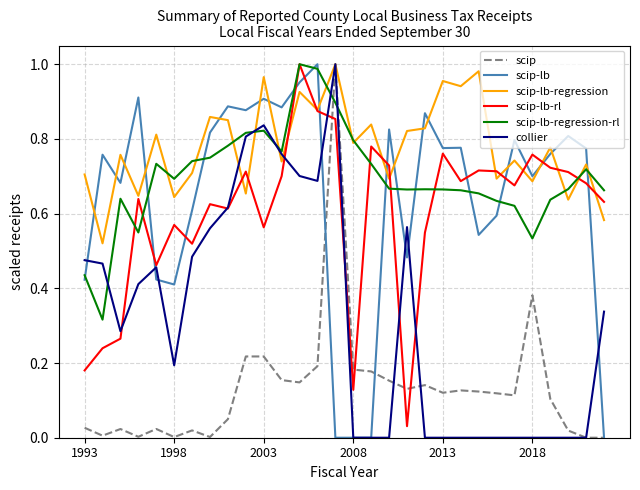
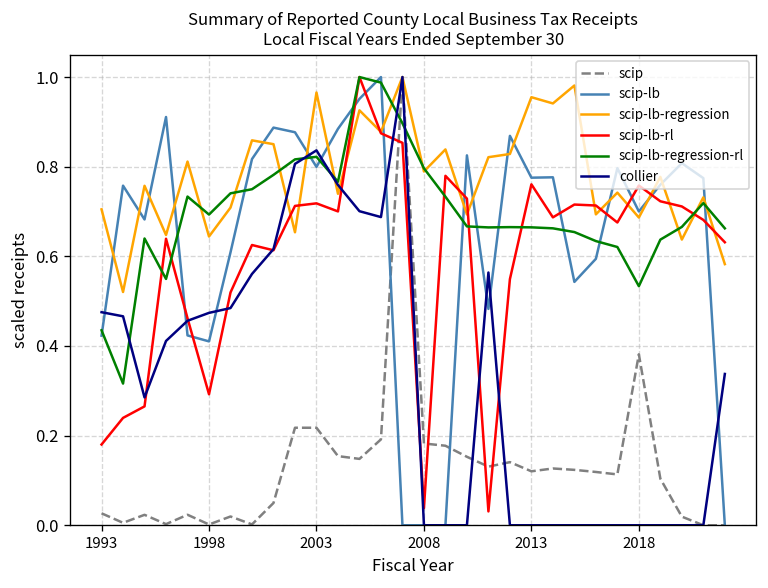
scip-lb-rl, 1998: 0.57 -> 0.29
collier, 1998: 0.19 -> 0.47
scip-lb, 2003: 0.91 -> 0.80
scip-lb-rl, 2003: 0.56 -> 0.72
scip-lb-rl, 2008: 0.13 -> 0.04
